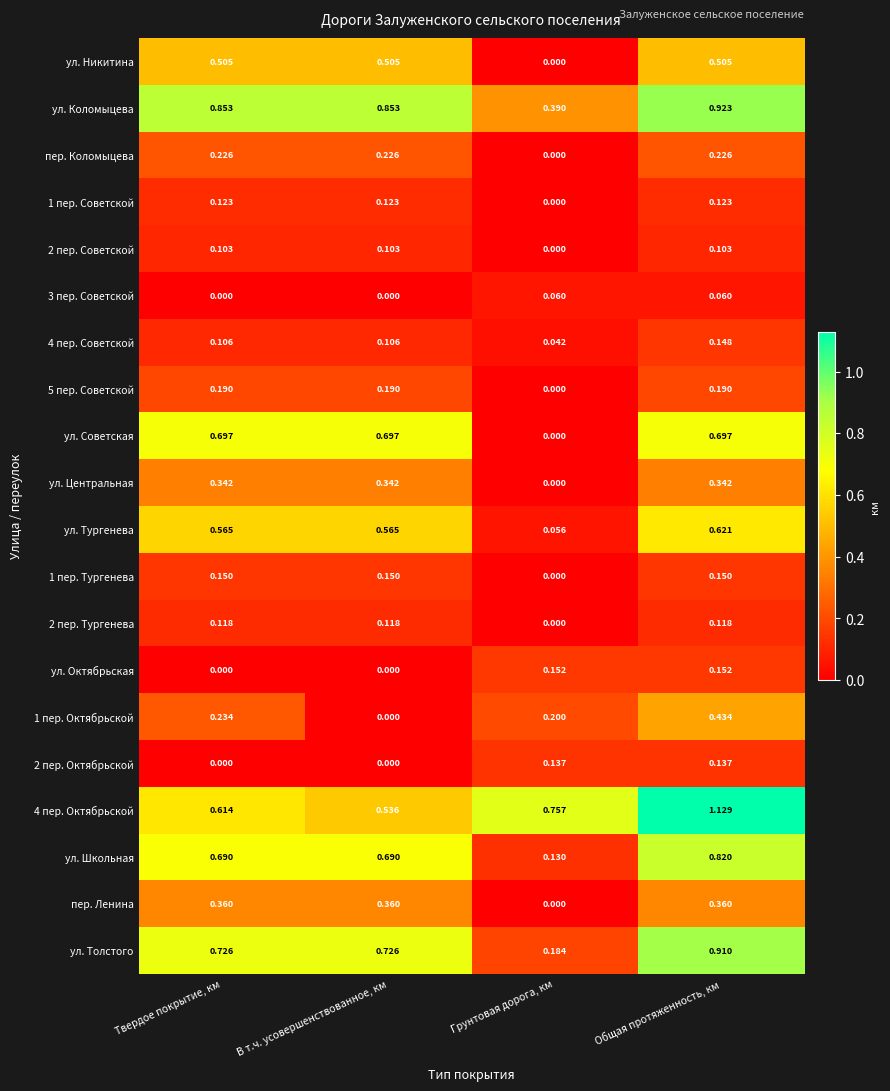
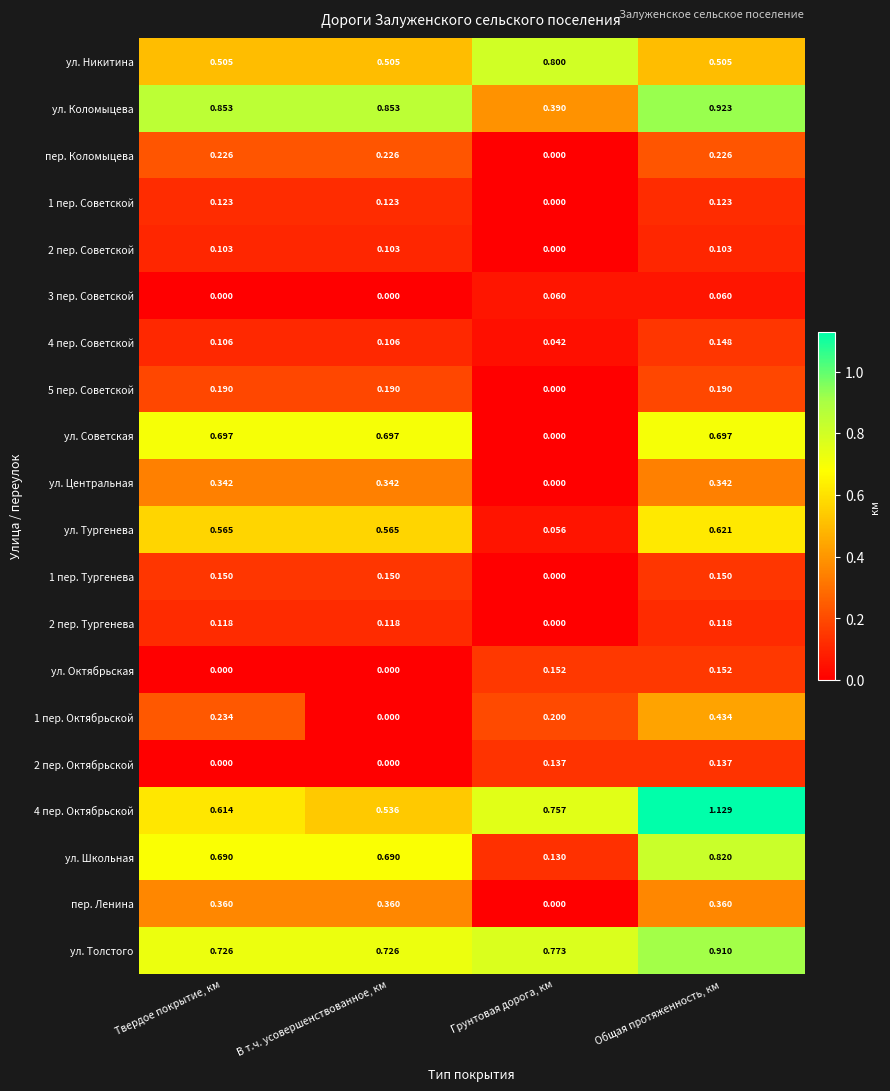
ул. Никитина, Грунтовая дорога, км: 0.000 -> 0.800
ул. Толстого, Грунтовая дорога, км: 0.184 -> 0.773
